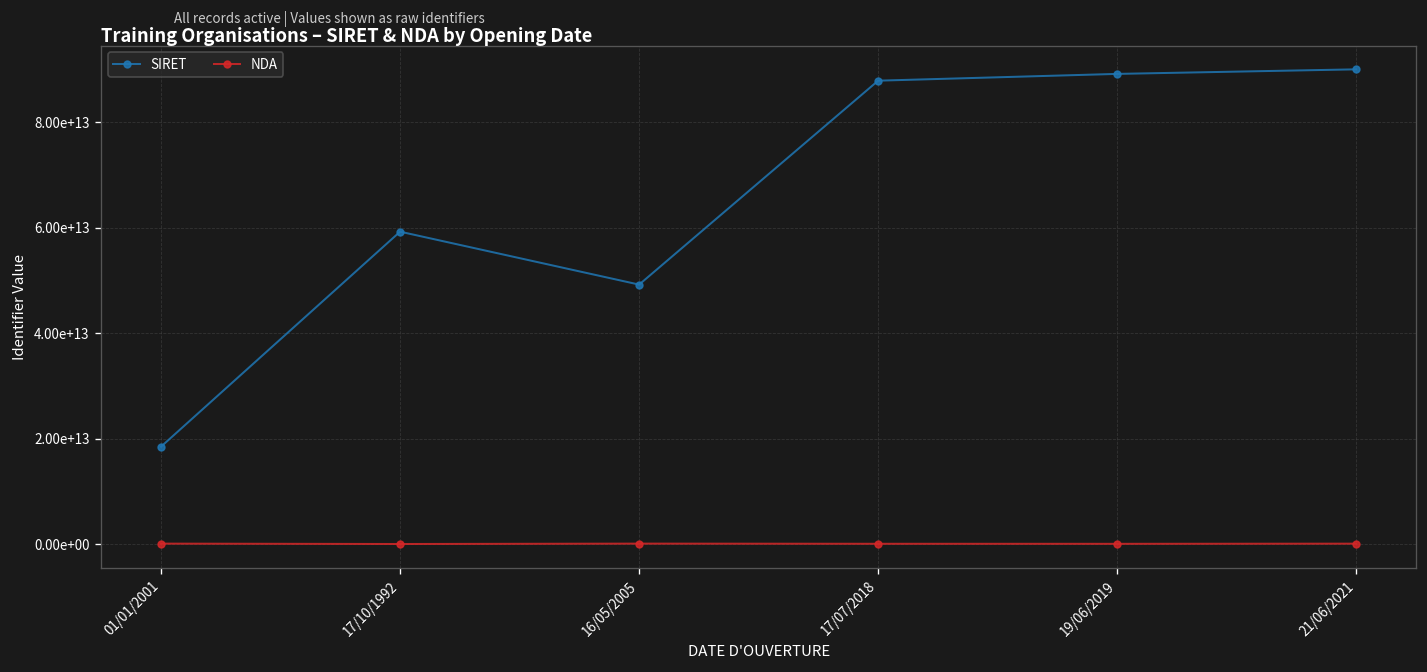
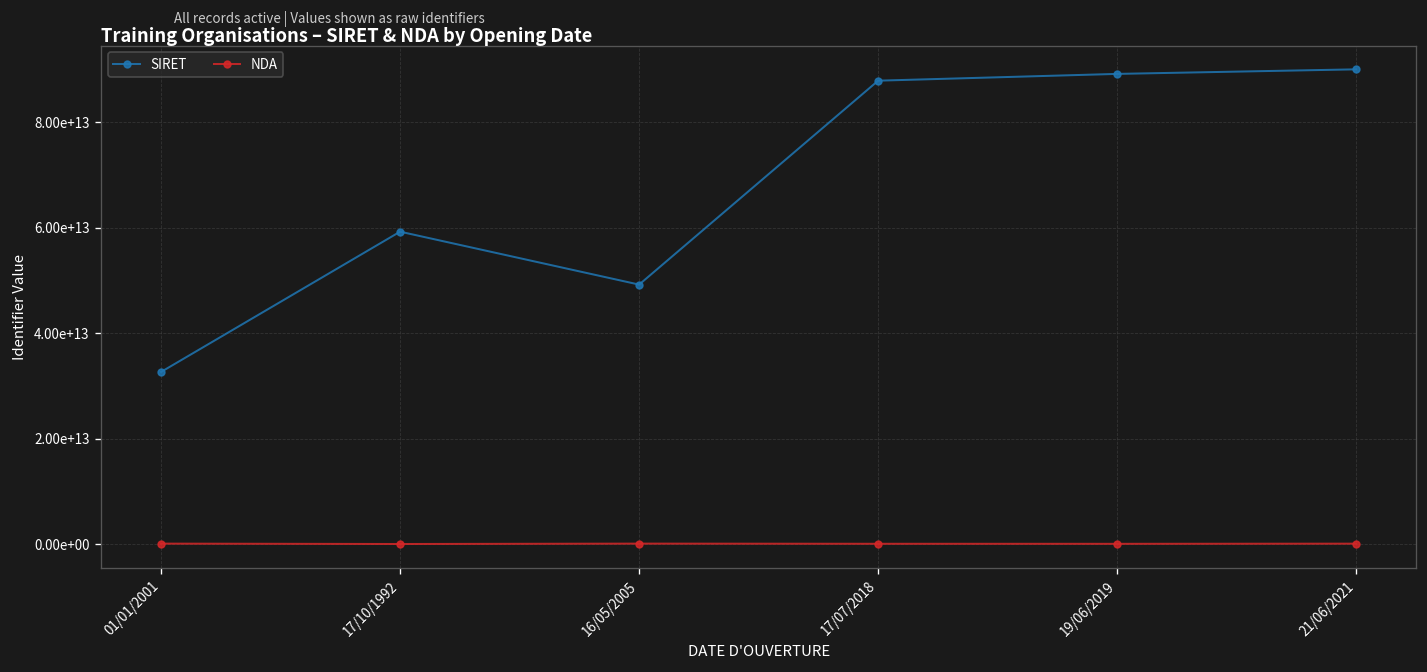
SIRET, 01/01/2001: 18000000000000 -> 33000000000000
